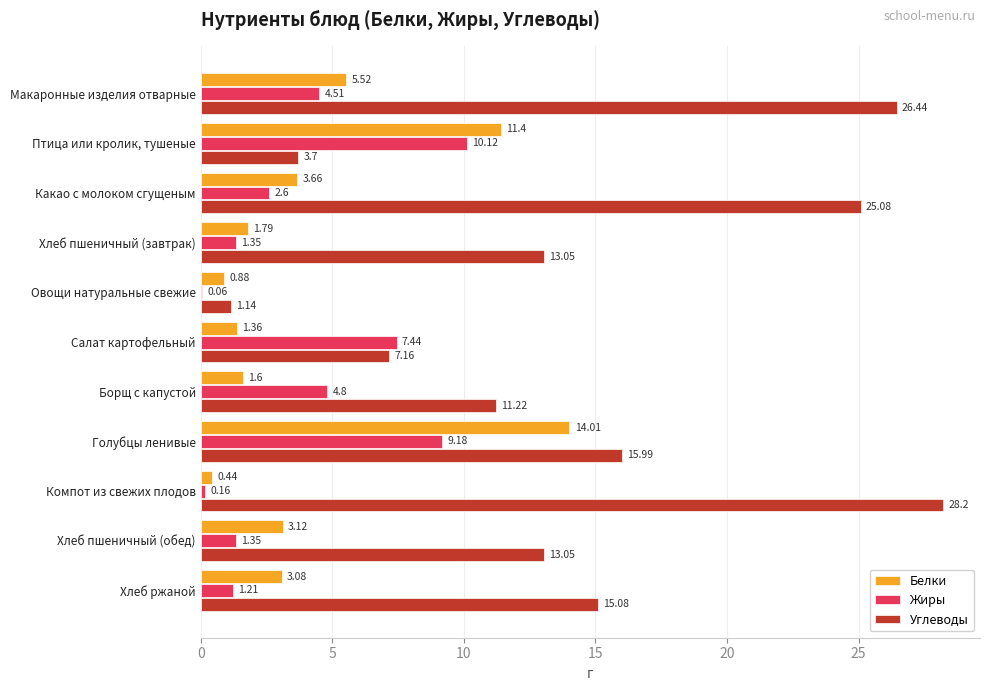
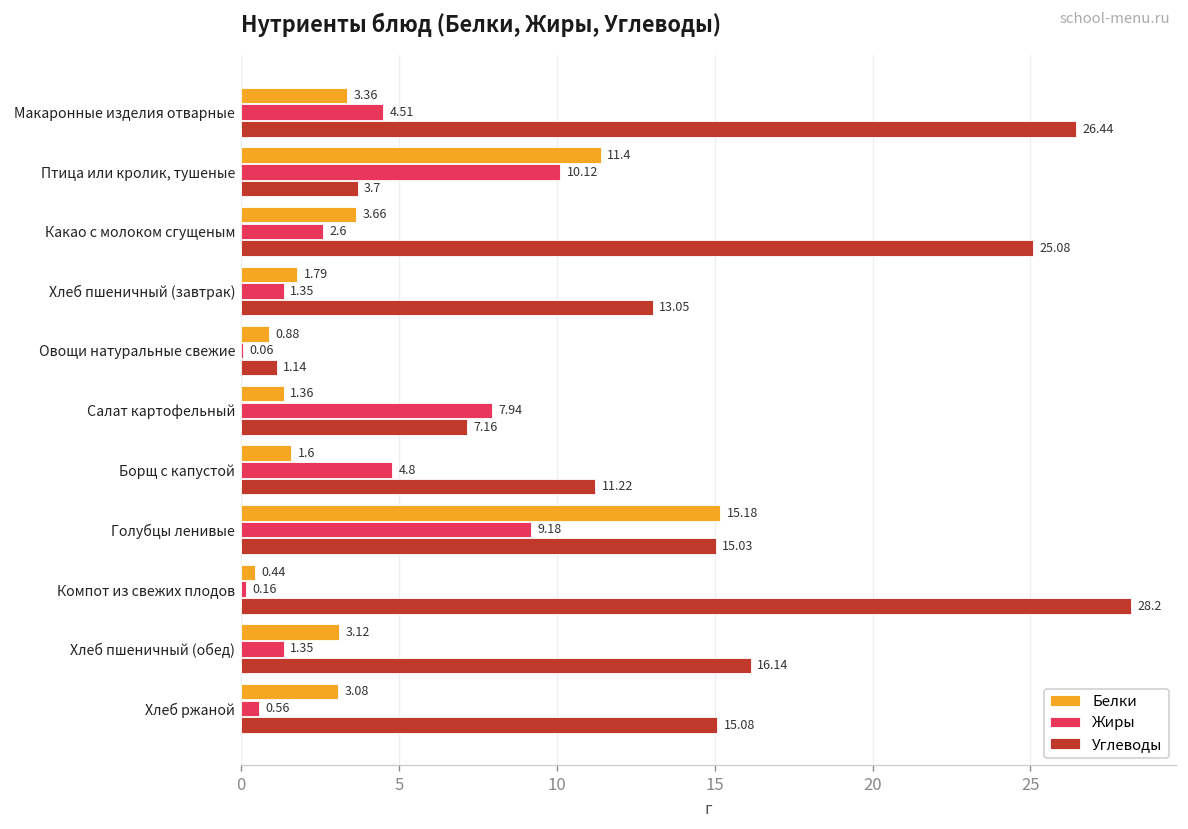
Белки, Макаронные изделия отварные: 5.52 -> 3.36
Жиры, Салат картофельный: 7.44 -> 7.94
Белки, Голубцы ленивые: 14.01 -> 15.18
Углеводы, Голубцы ленивые: 15.99 -> 15.03
Углеводы, Хлеб пшеничный (обед): 13.05 -> 16.14
Жиры, Хлеб ржаной: 1.21 -> 0.56
